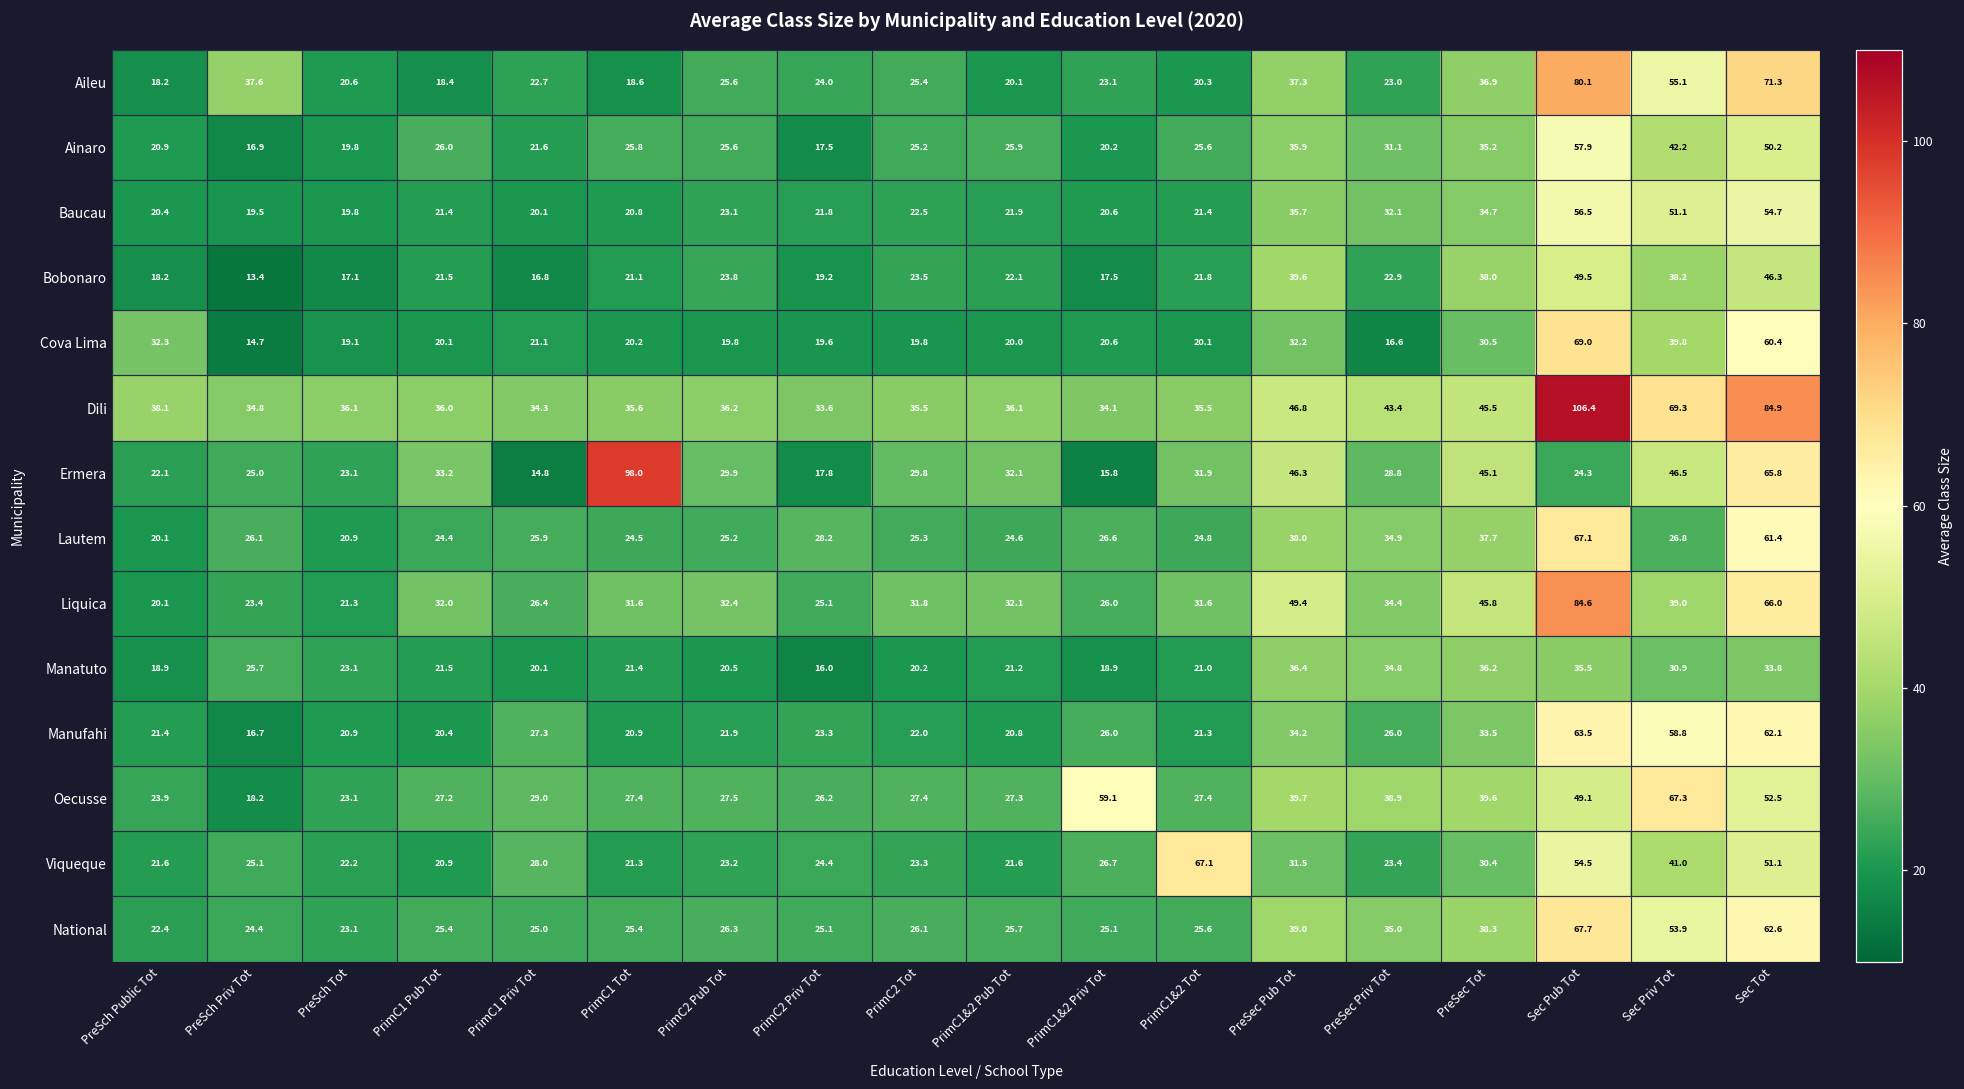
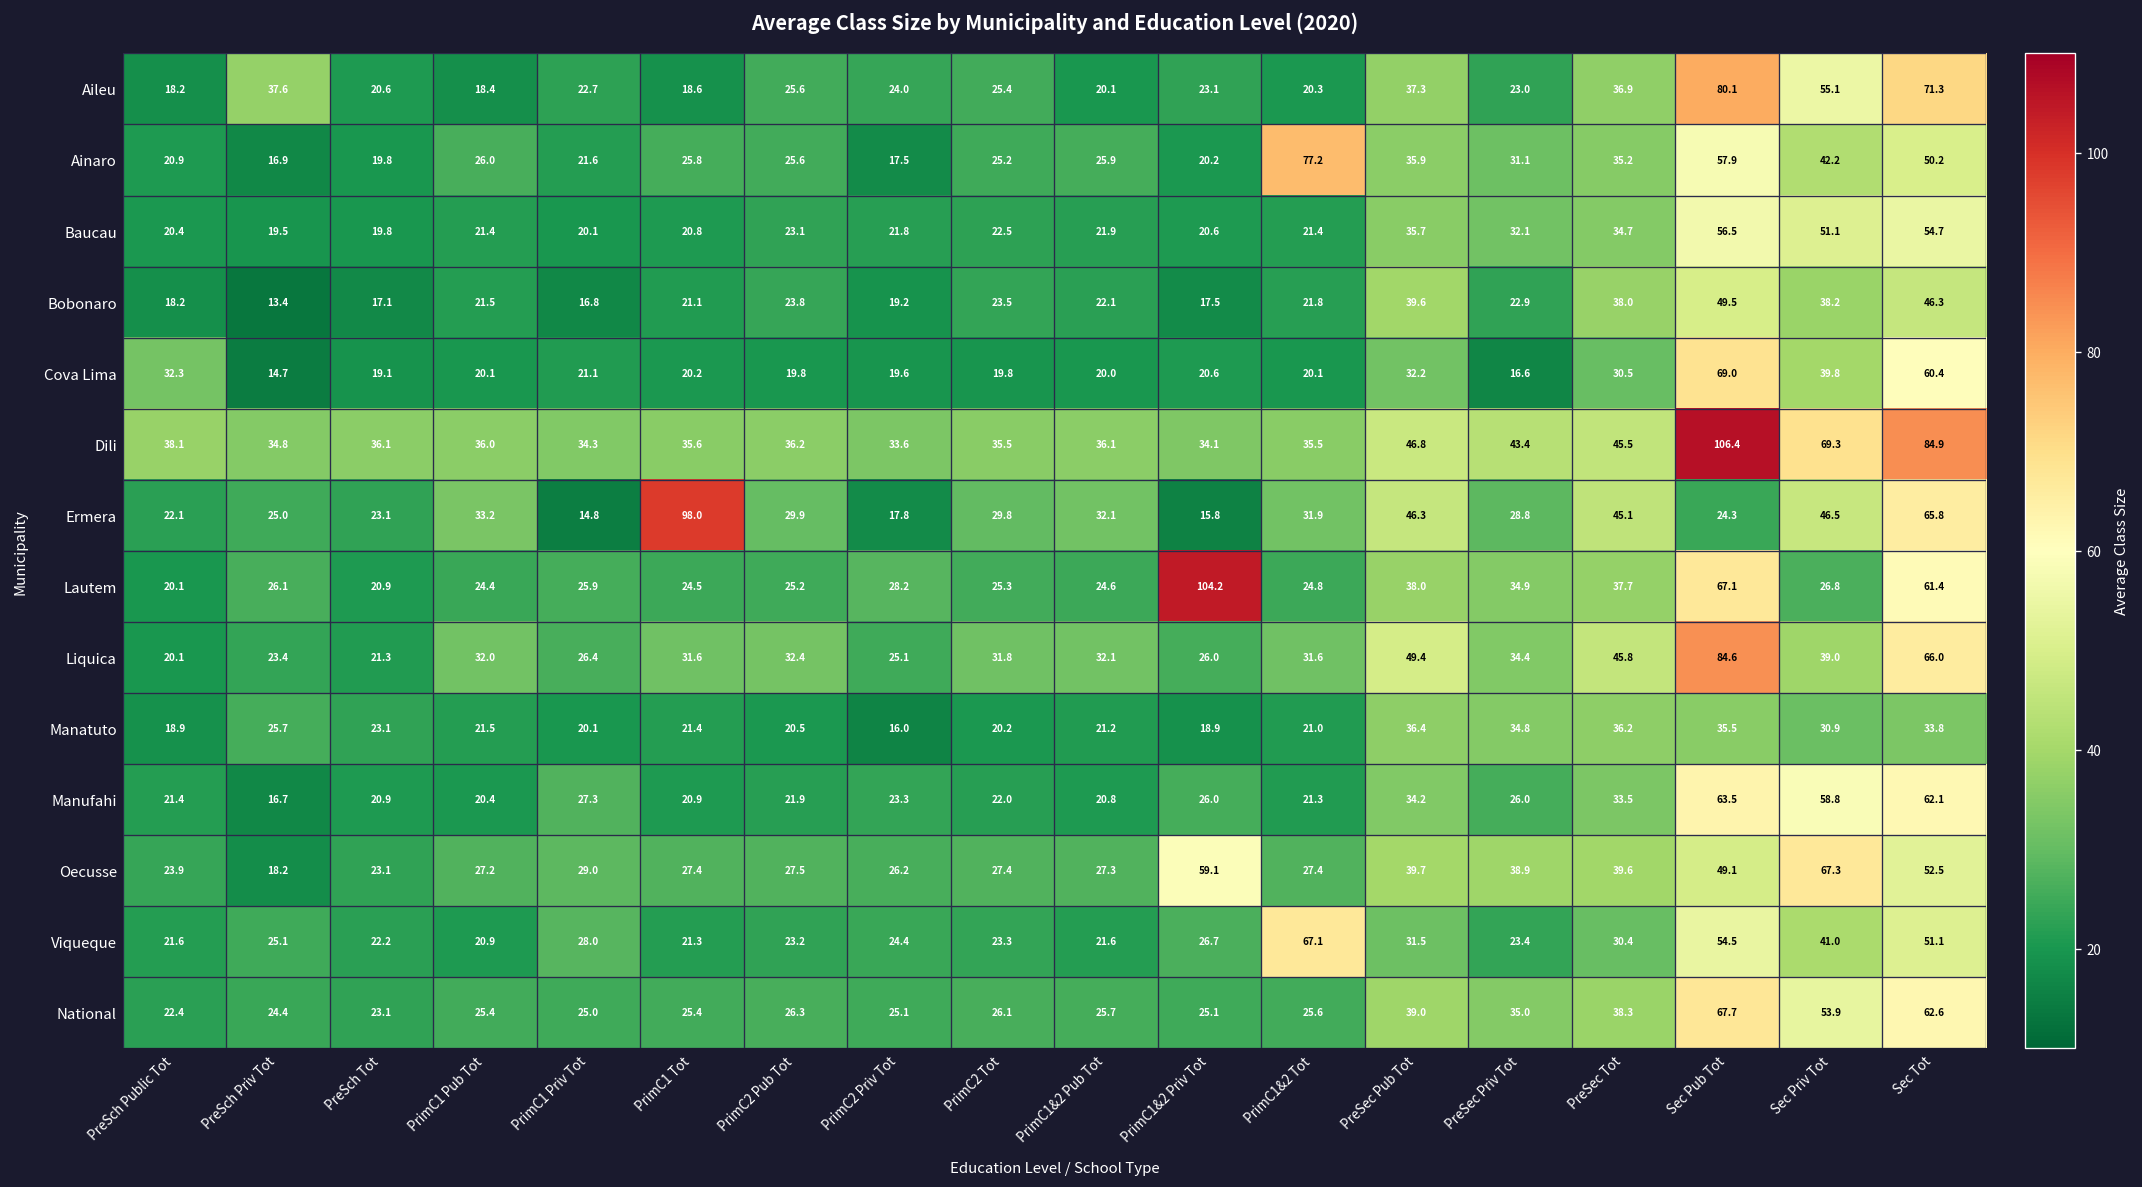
Ainaro, PrimC1&2 Tot: 25.6 -> 77.2
Lautem, PrimC1&2 Priv Tot: 26.6 -> 104.2
